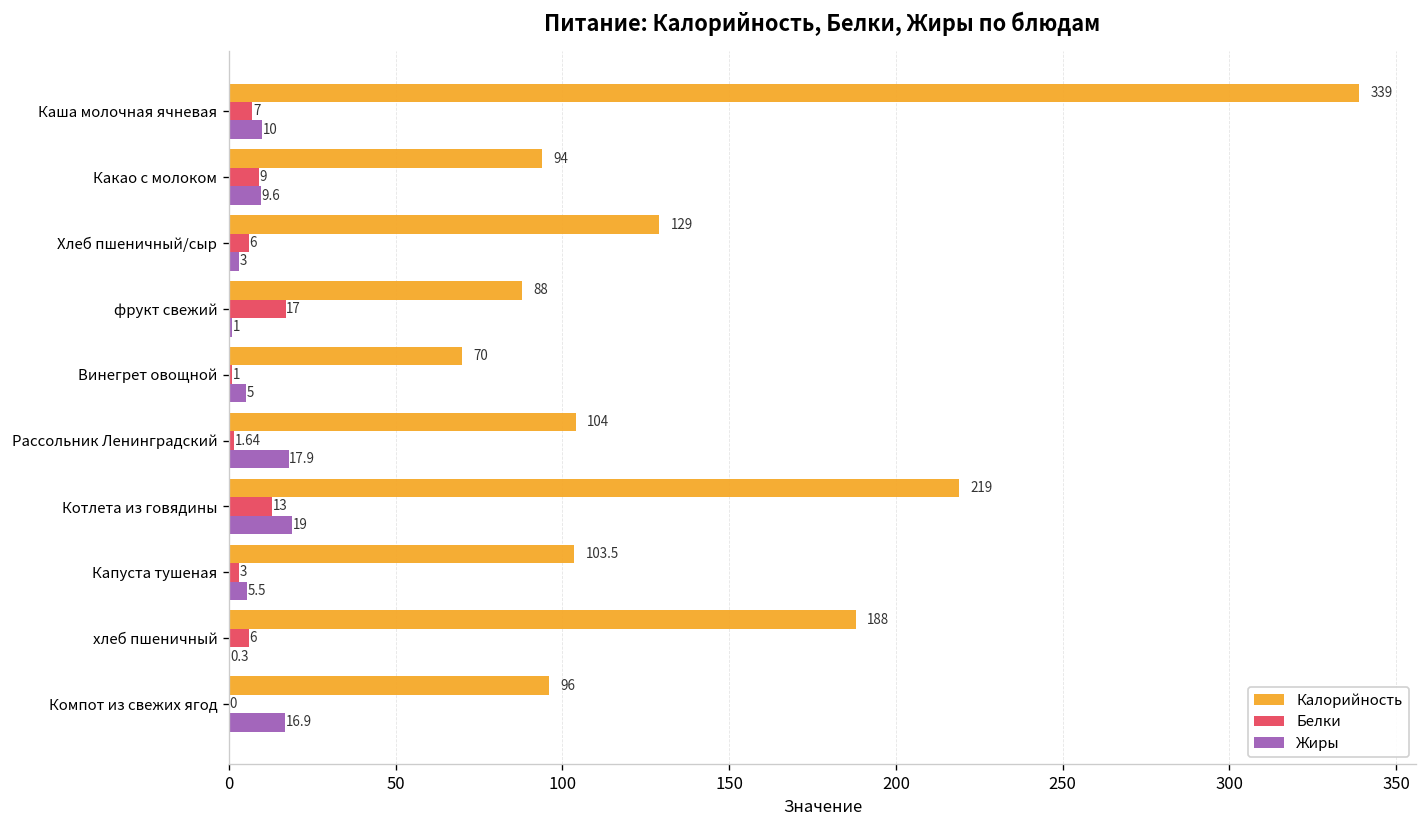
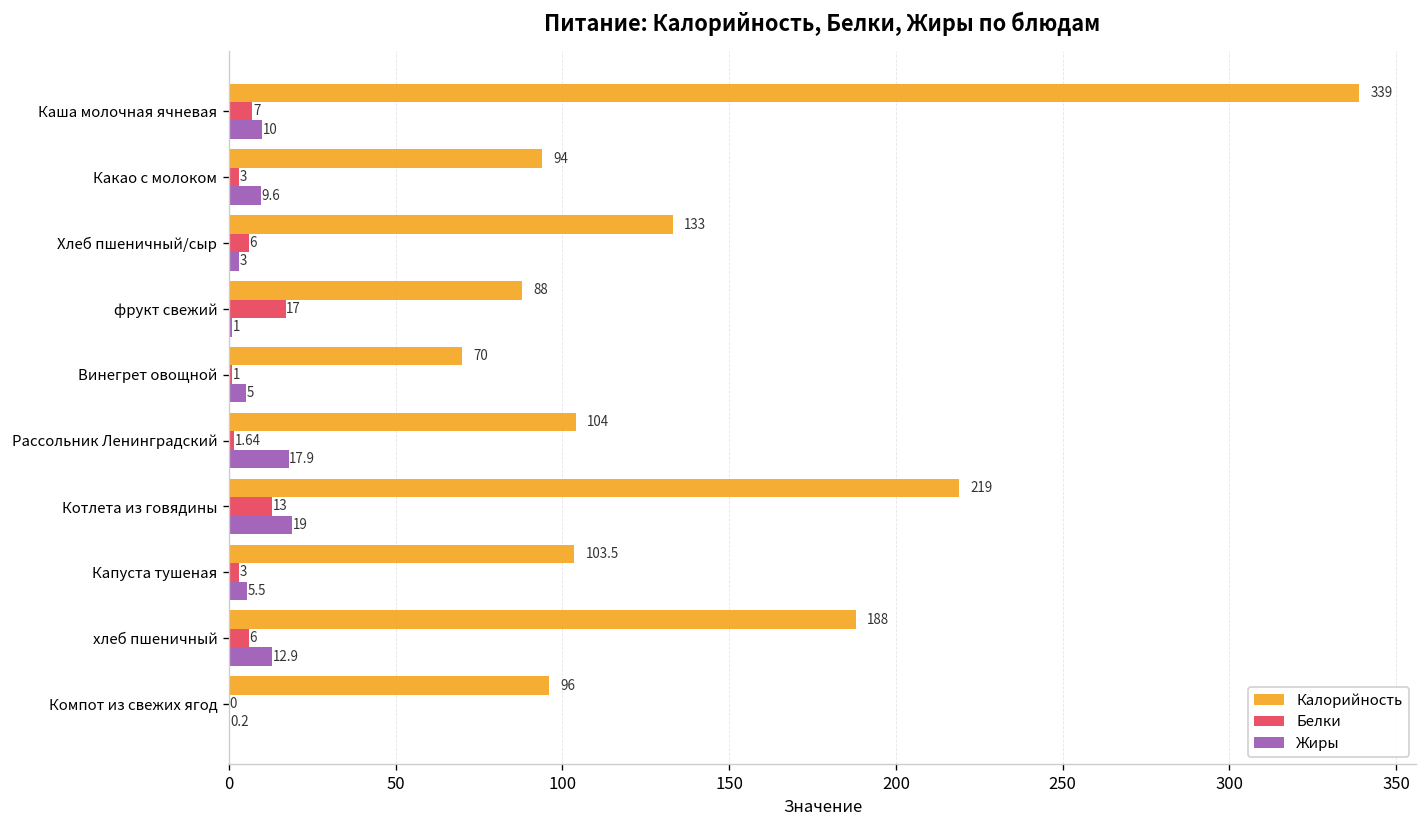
Белки, Какао с молоком: 9 -> 3
Калорийность, Хлеб пшеничный/сыр: 129 -> 133
Жиры, хлеб пшеничный: 0.3 -> 12.9
Жиры, Компот из свежих ягод: 16.9 -> 0.2
